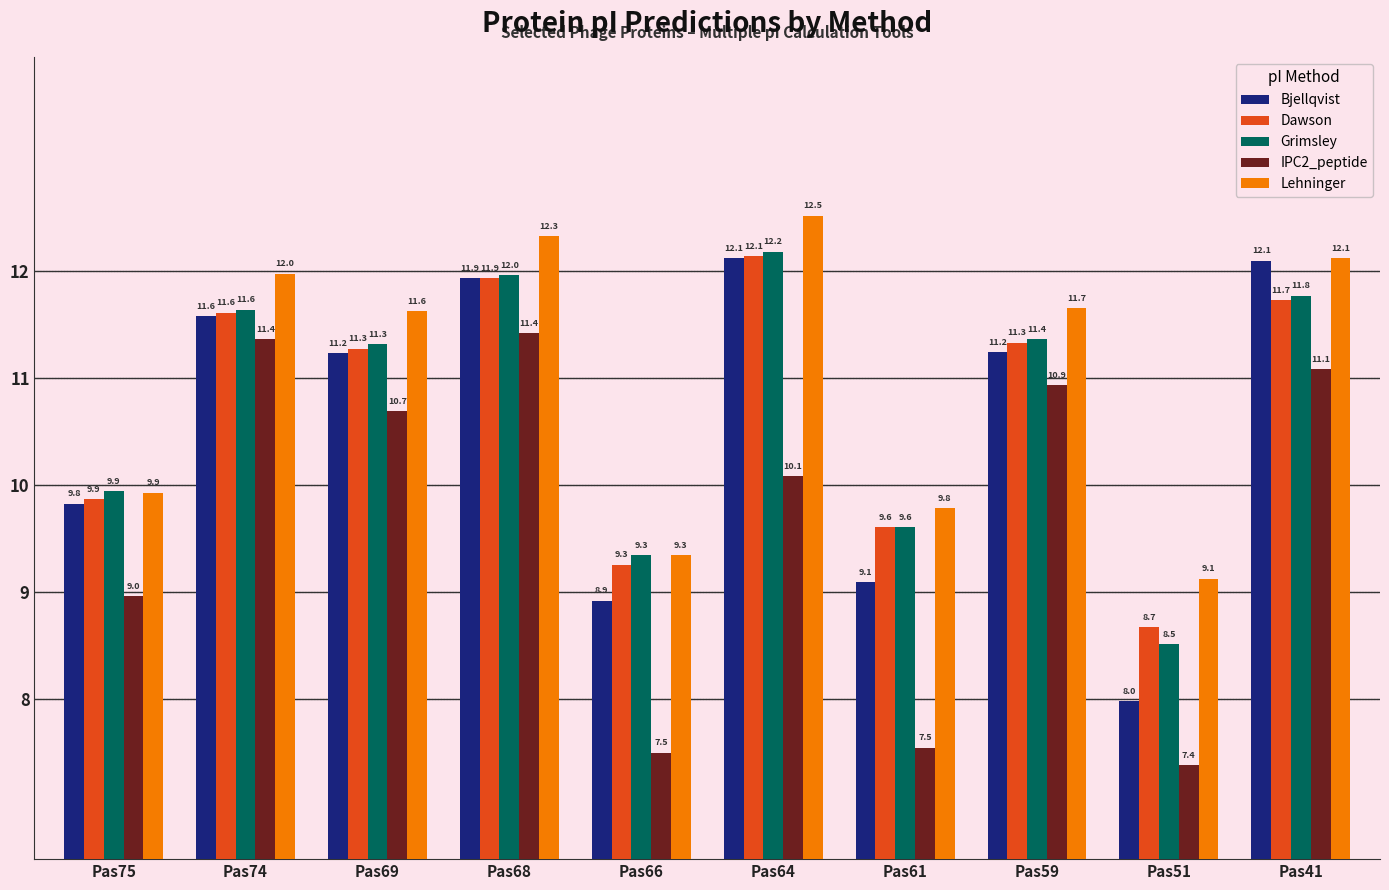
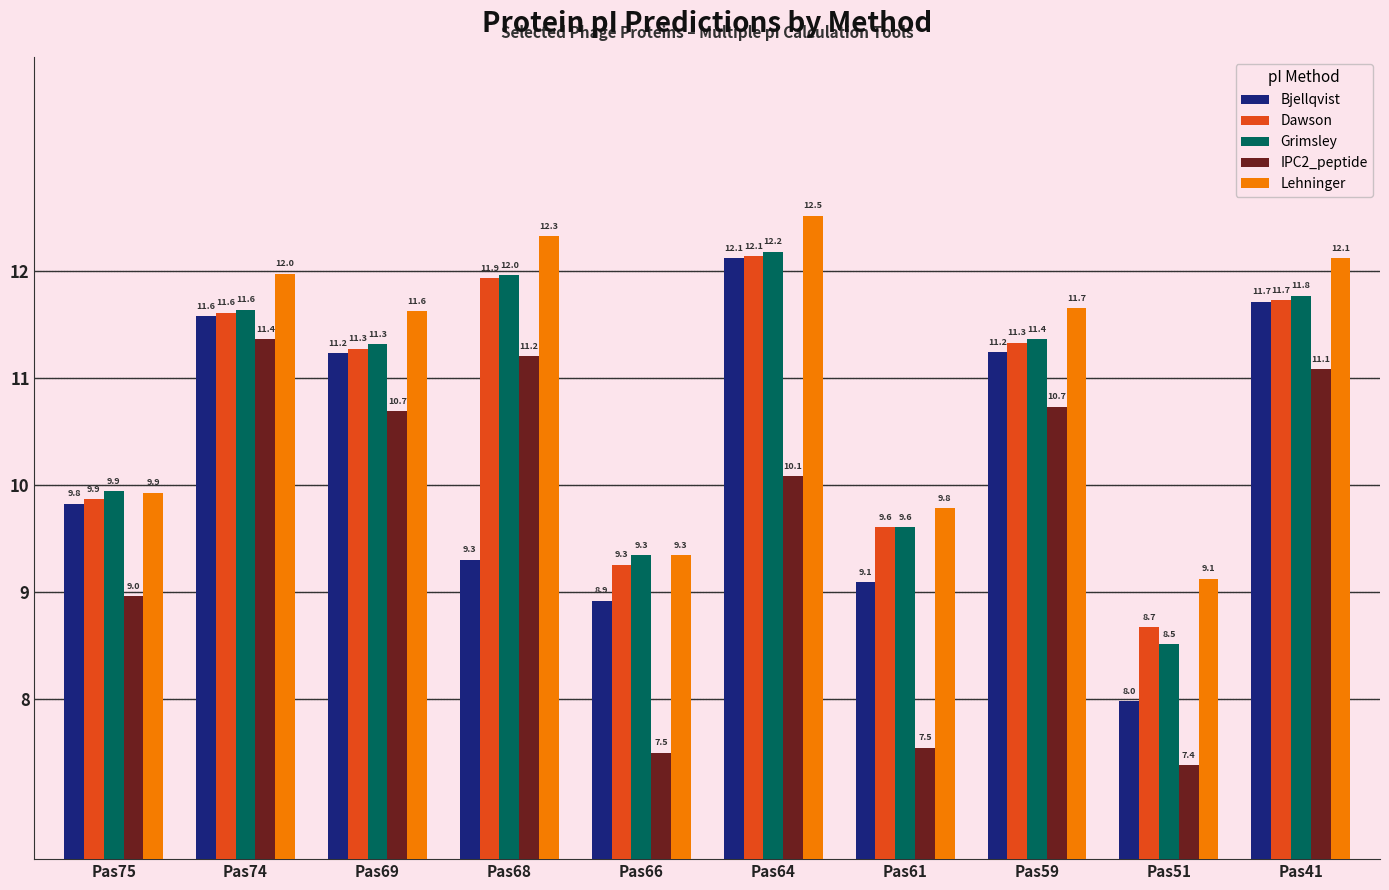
Bjellqvist, Pas68: 11.9 -> 9.3
IPC2_peptide, Pas68: 11.4 -> 11.2
IPC2_peptide, Pas59: 10.9 -> 10.7
Bjellqvist, Pas41: 12.1 -> 11.7
